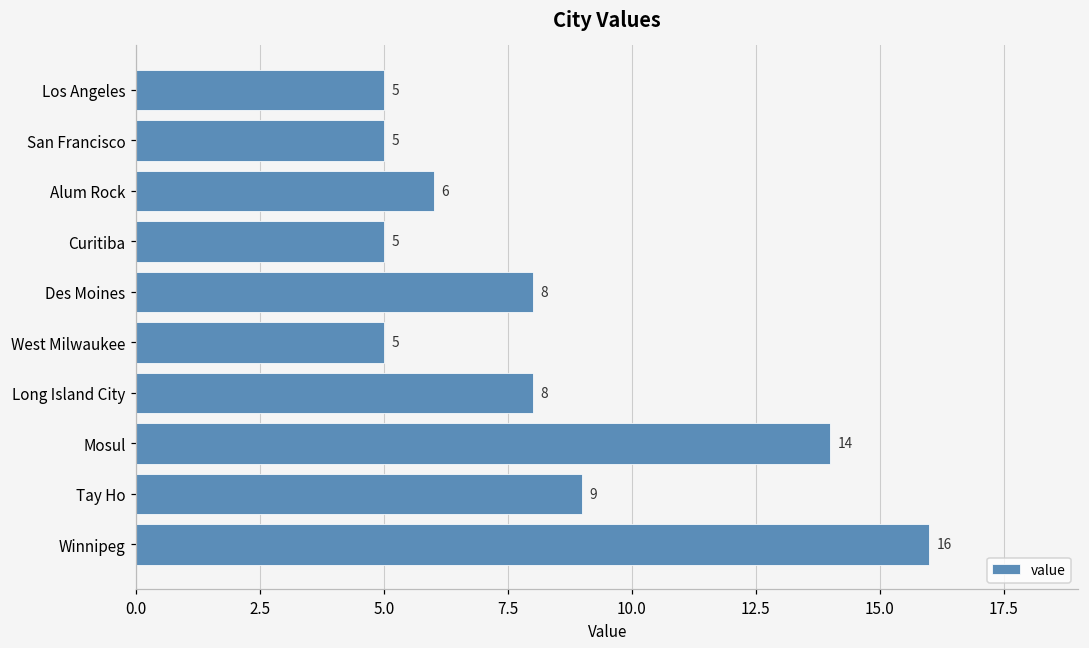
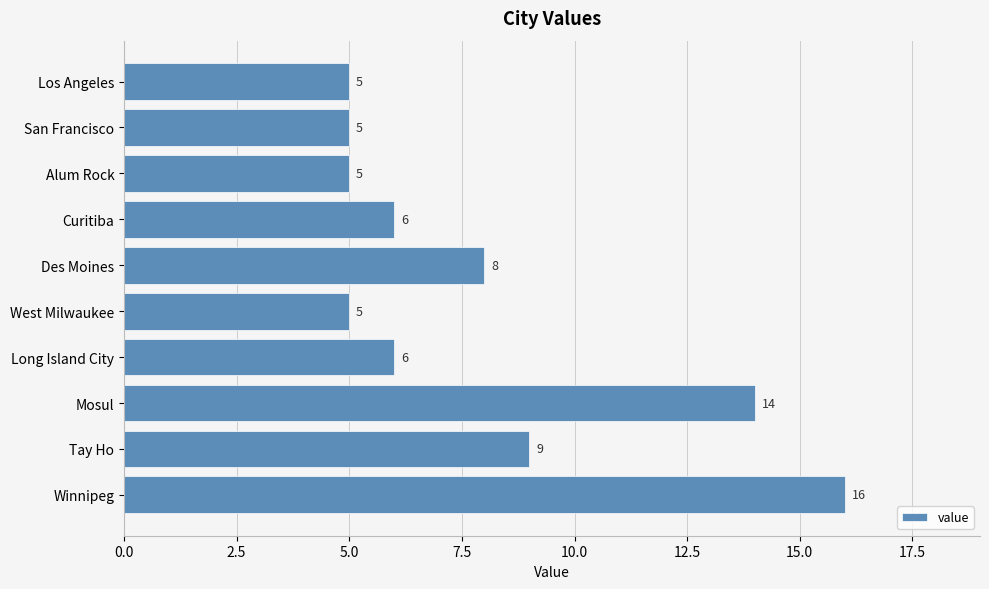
Alum Rock: 6 -> 5
Curitiba: 5 -> 6
Long Island City: 8 -> 6
